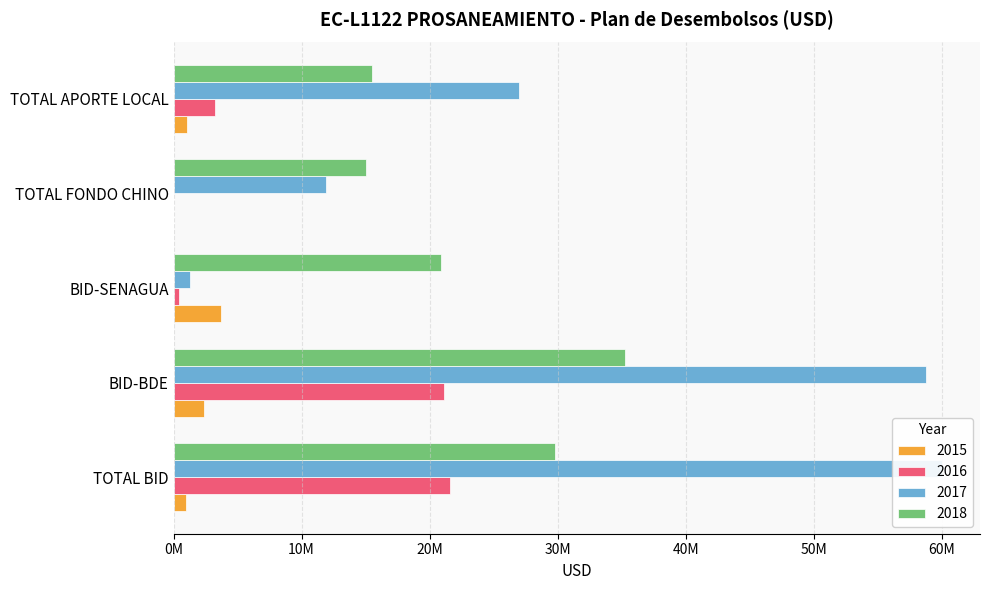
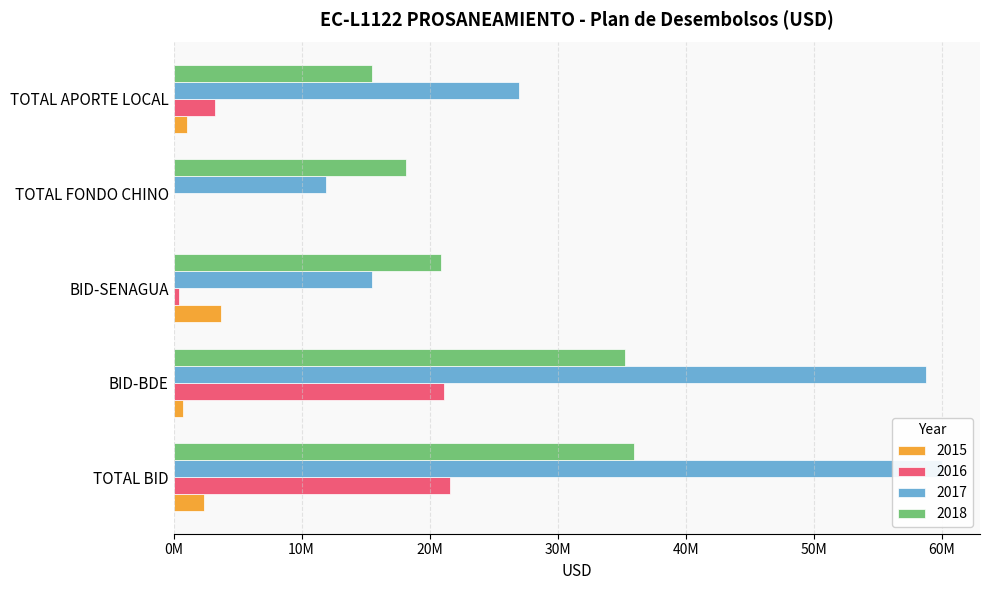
2018, TOTAL FONDO CHINO: 15000000 -> 18100000
2017, BID-SENAGUA: 1300000 -> 15500000
2015, BID-BDE: 2400000 -> 700000
2018, TOTAL BID: 29800000 -> 36000000
2015, TOTAL BID: 1000000 -> 2400000
